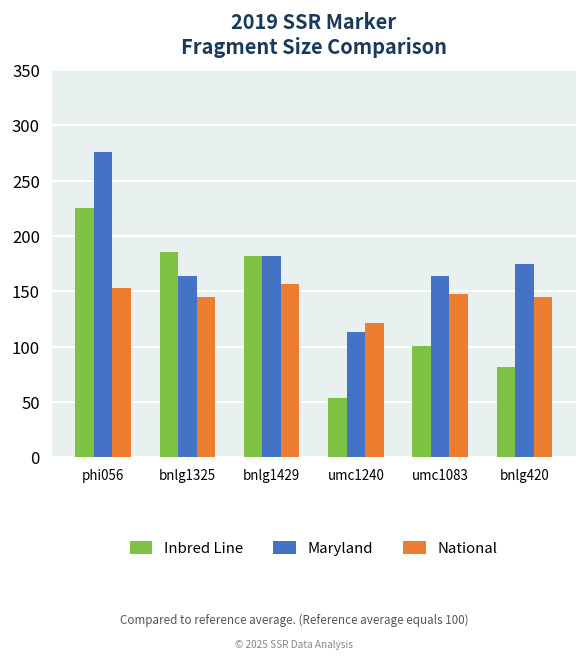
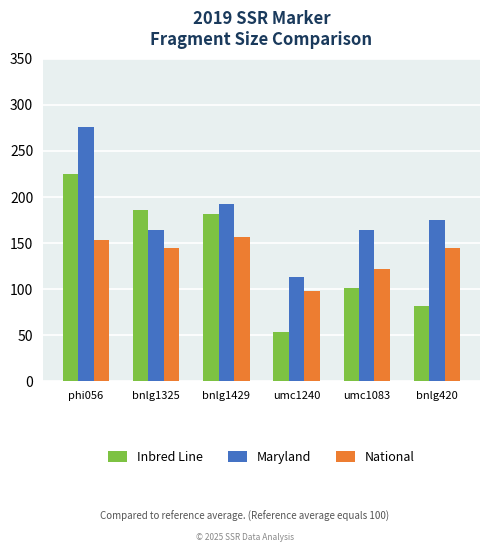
Maryland, bnlg1429: 180 -> 190
National, umc1240: 120 -> 100
National, umc1083: 150 -> 120
